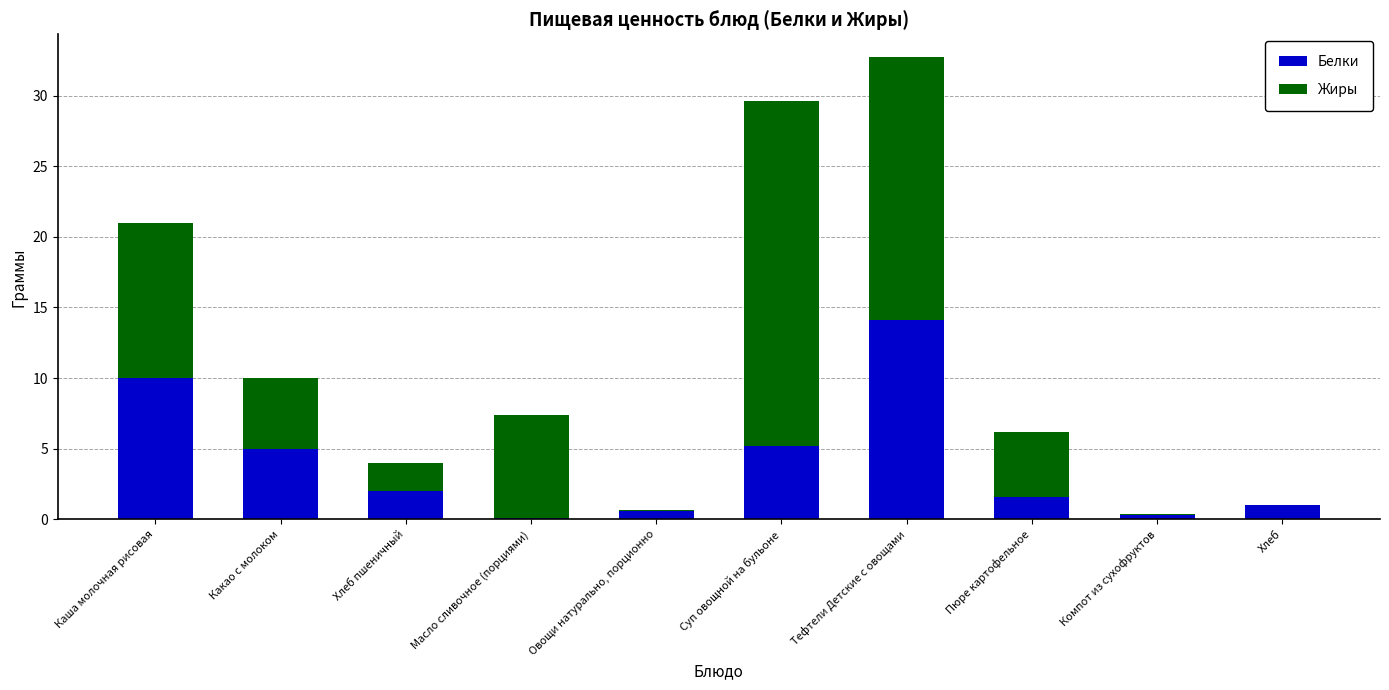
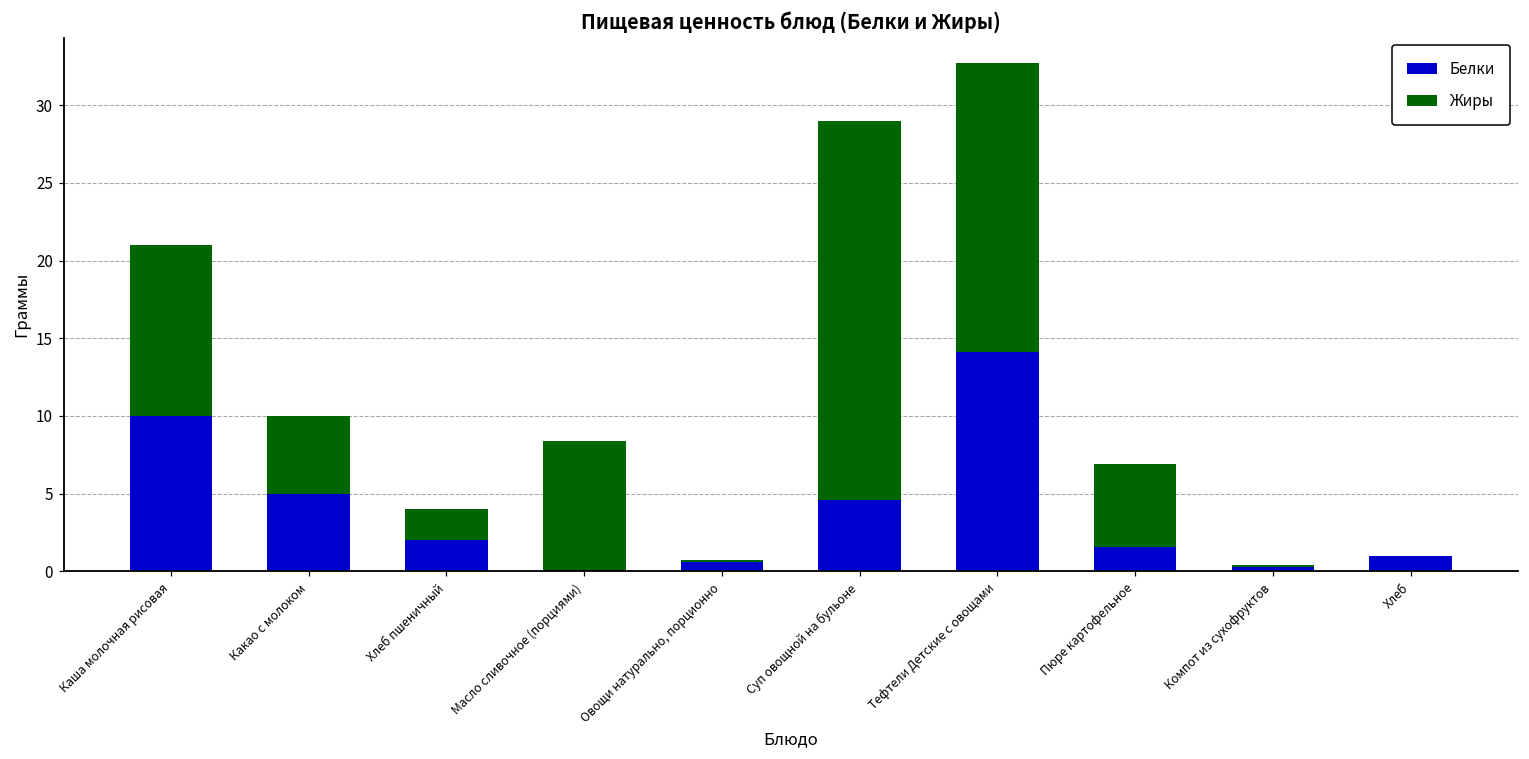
Жиры, Масло сливочное (порциями): 7.3 -> 8.3
Белки, Суп овощной на бульоне: 5.2 -> 4.6
Жиры, Пюре картофельное: 4.6 -> 5.3
